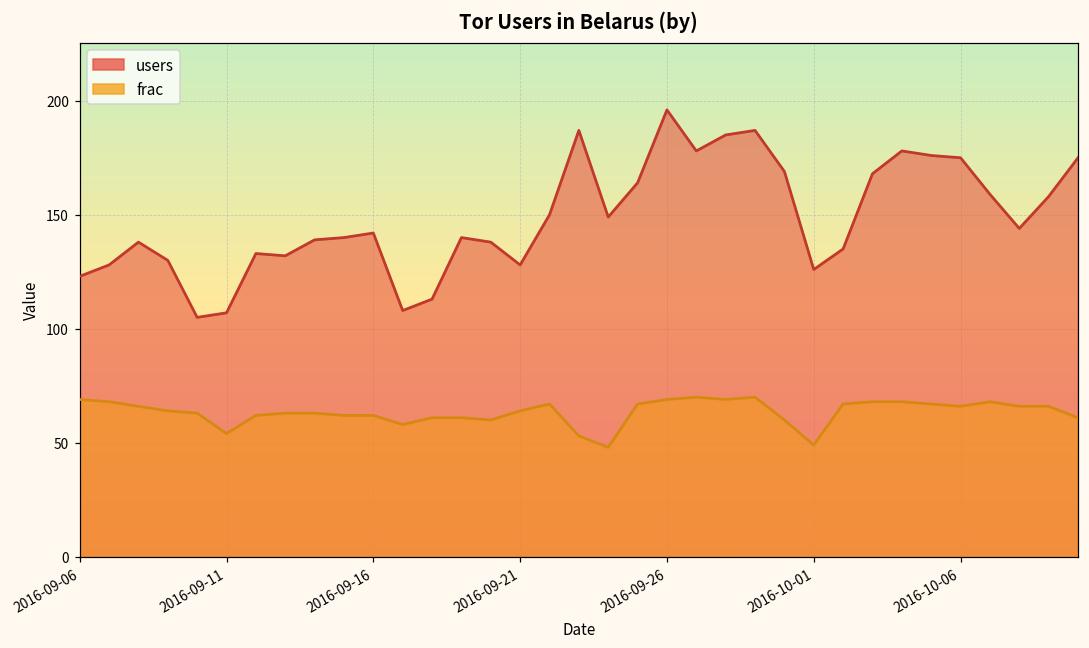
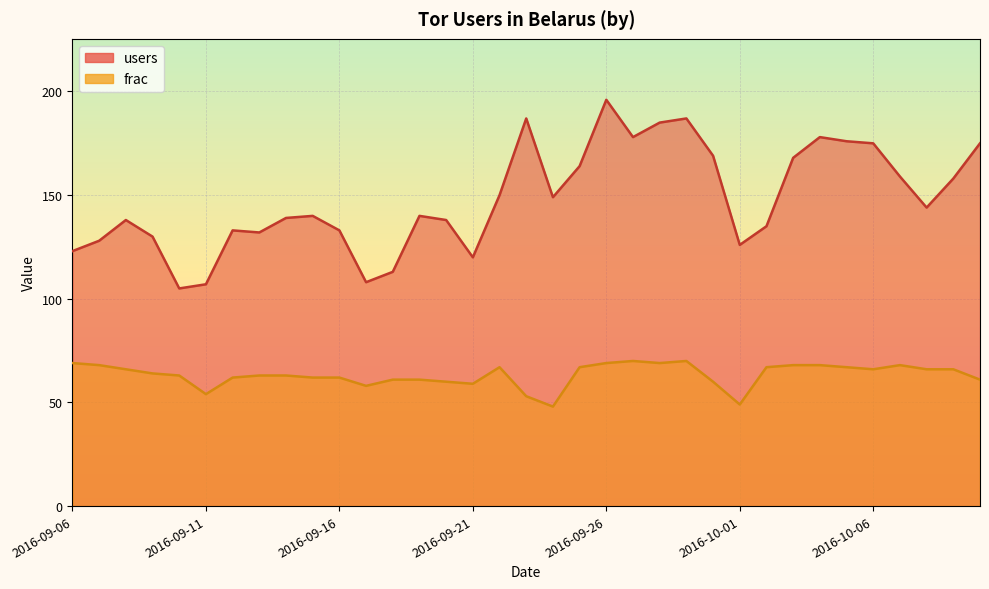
users, 2016-09-16: 142 -> 133
users, 2016-09-21: 128 -> 120
frac, 2016-09-21: 64 -> 59
